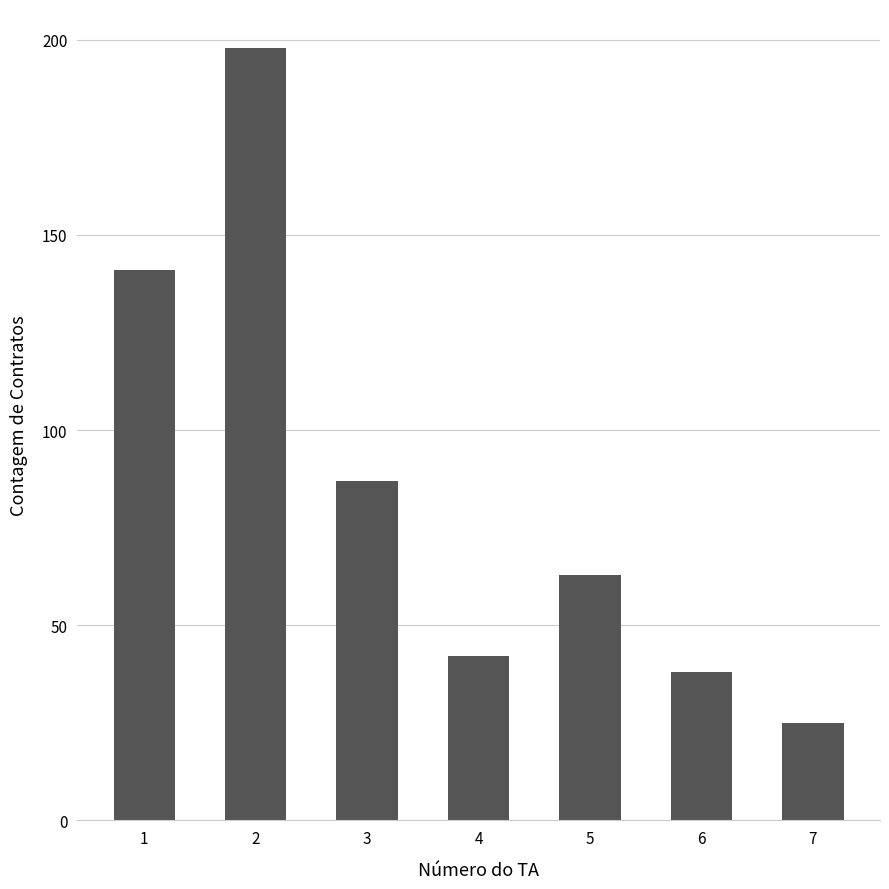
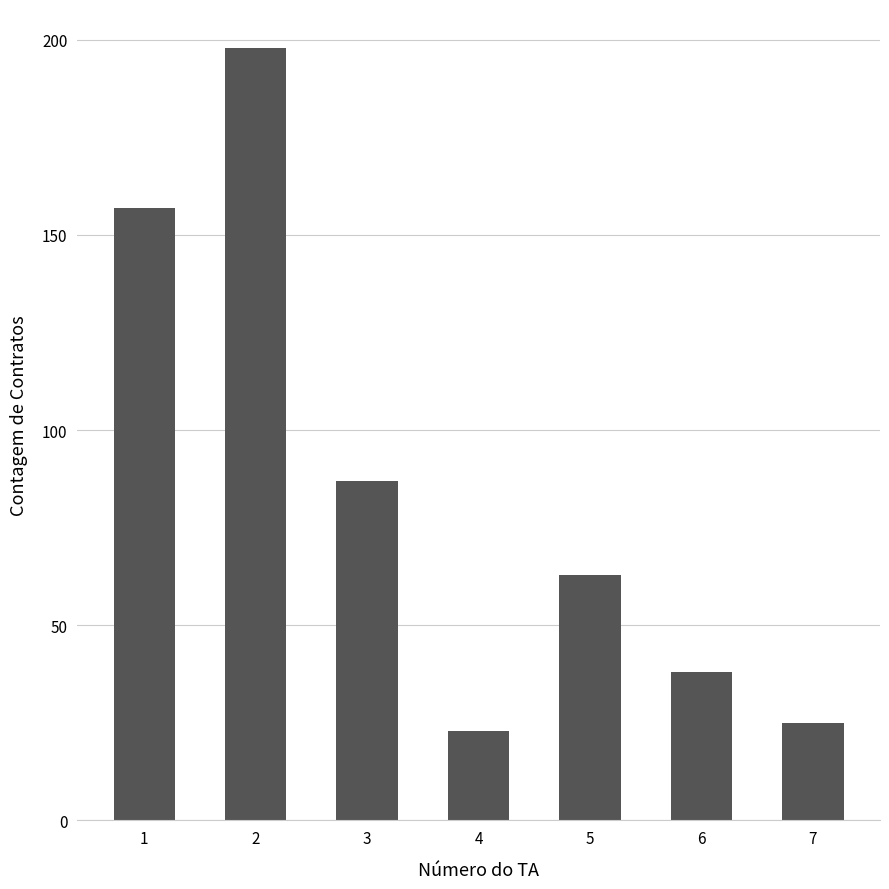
1: 141 -> 157
4: 42 -> 23
